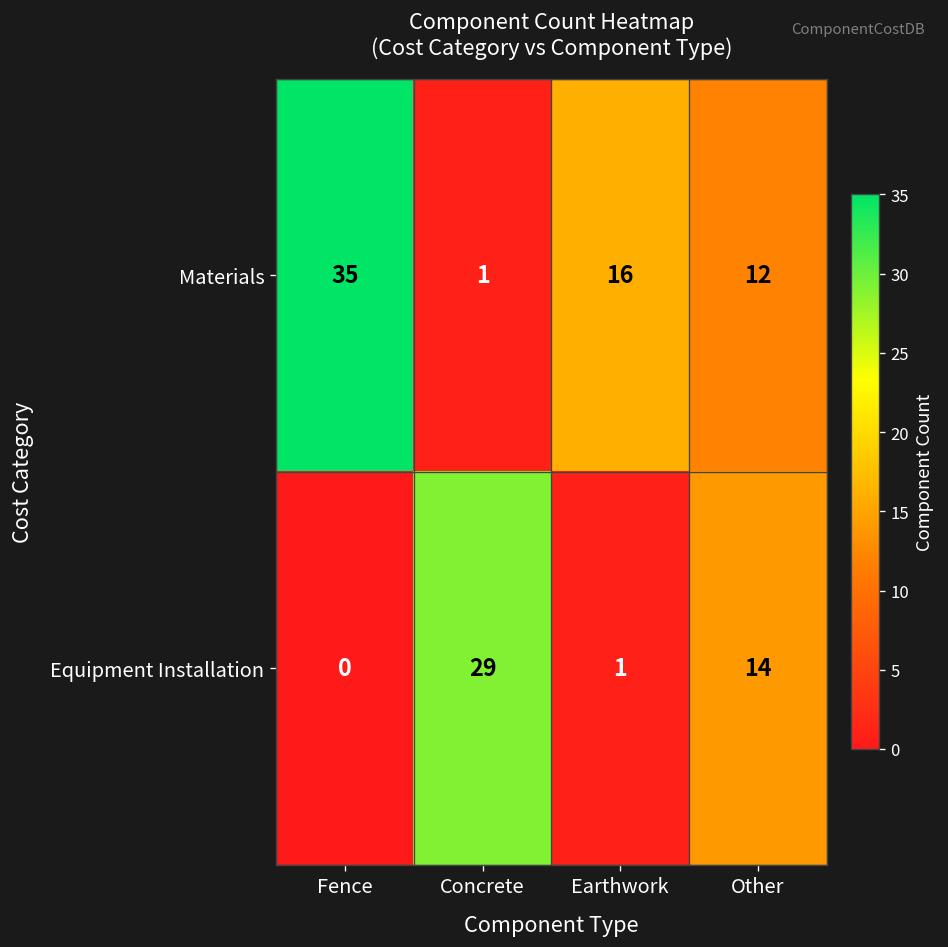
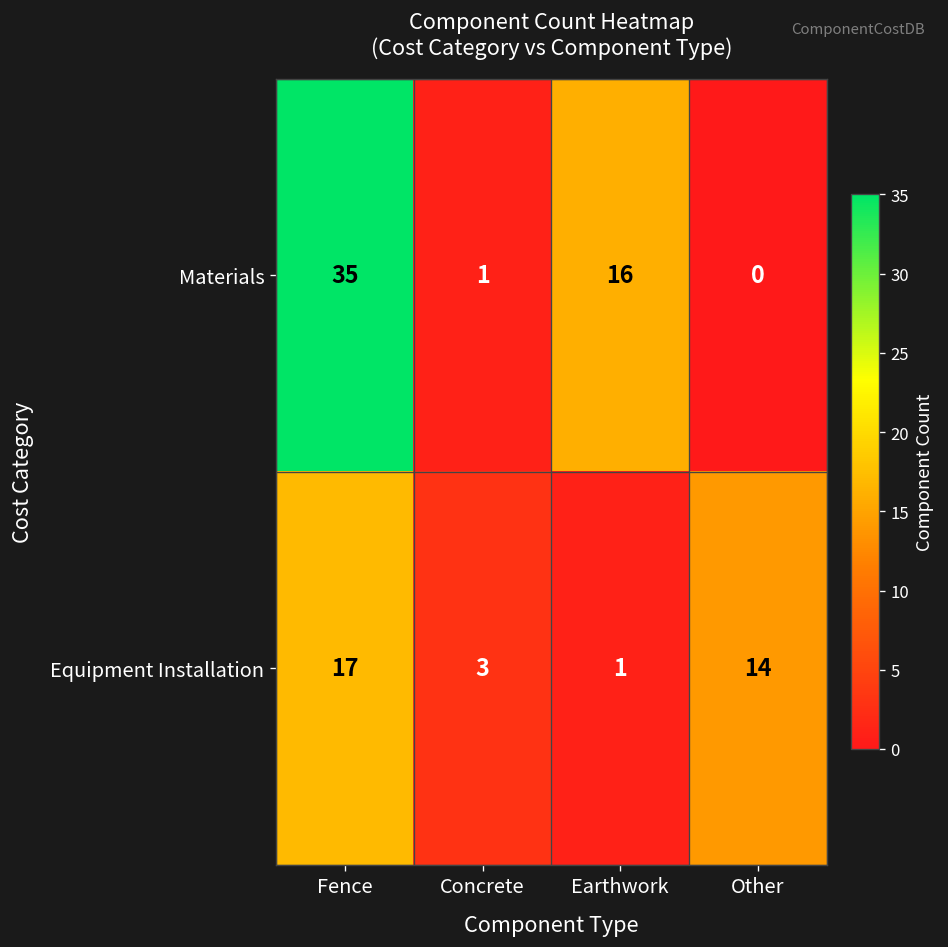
Materials, Other: 12 -> 0
Equipment Installation, Fence: 0 -> 17
Equipment Installation, Concrete: 29 -> 3
